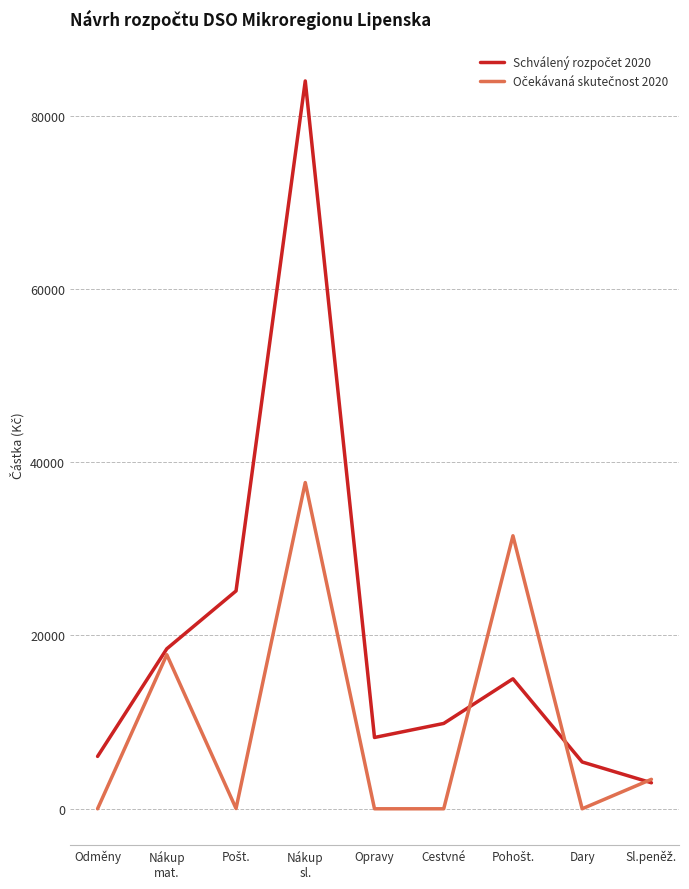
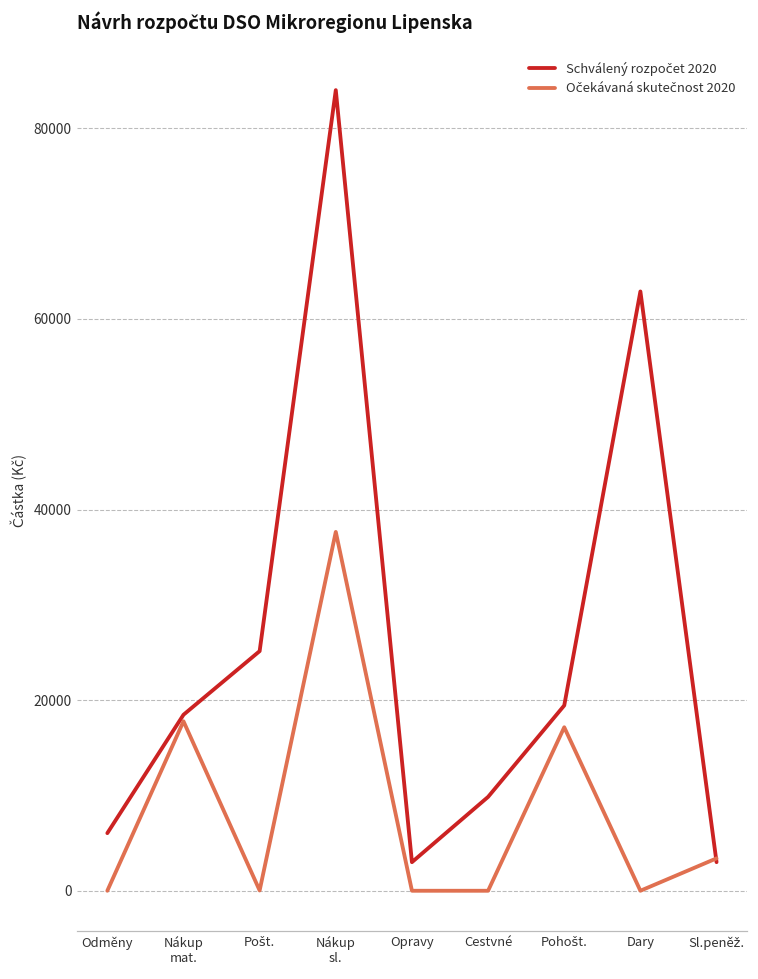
Schválený rozpočet 2020, Opravy: 8000 -> 3000
Schválený rozpočet 2020, Pohošt.: 15000 -> 19000
Očekávaná skutečnost 2020, Pohošt.: 32000 -> 17000
Schválený rozpočet 2020, Dary: 5000 -> 63000
